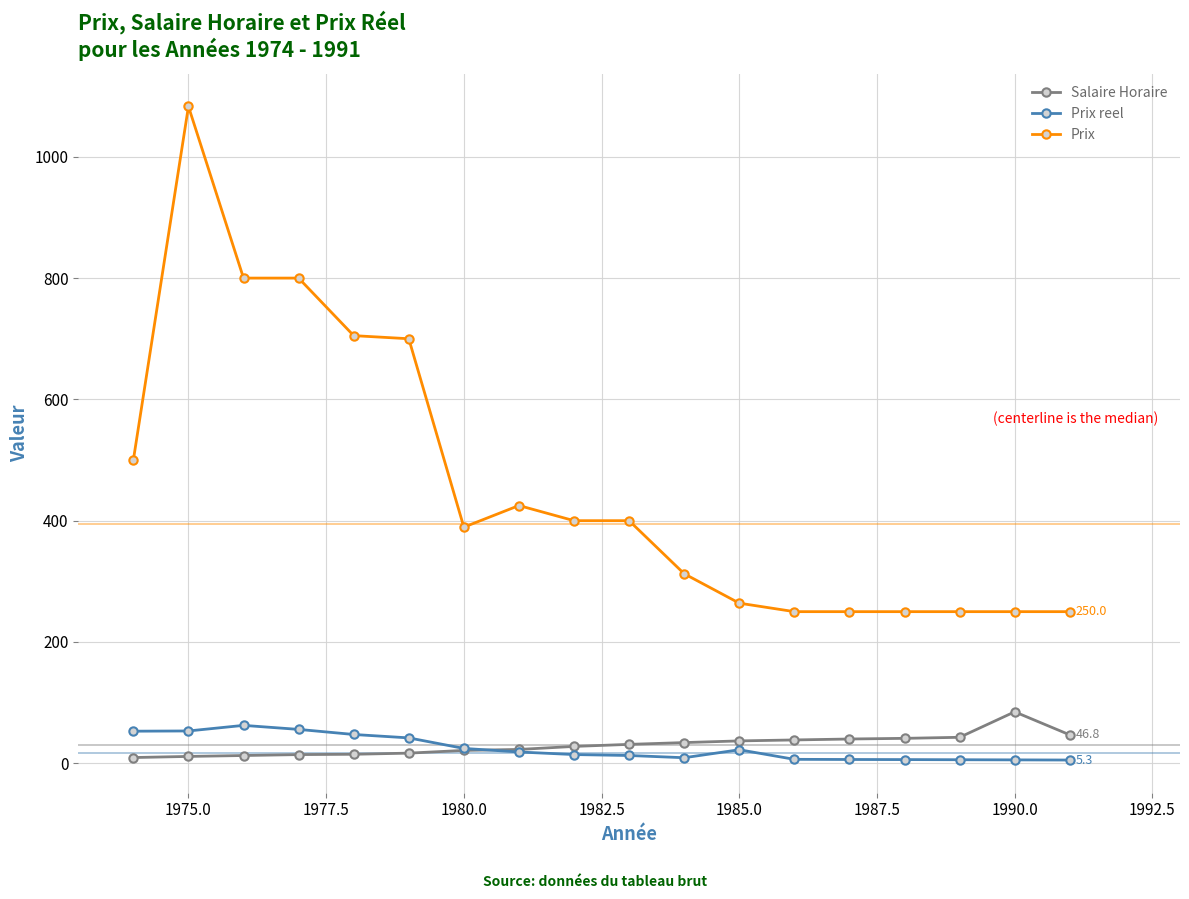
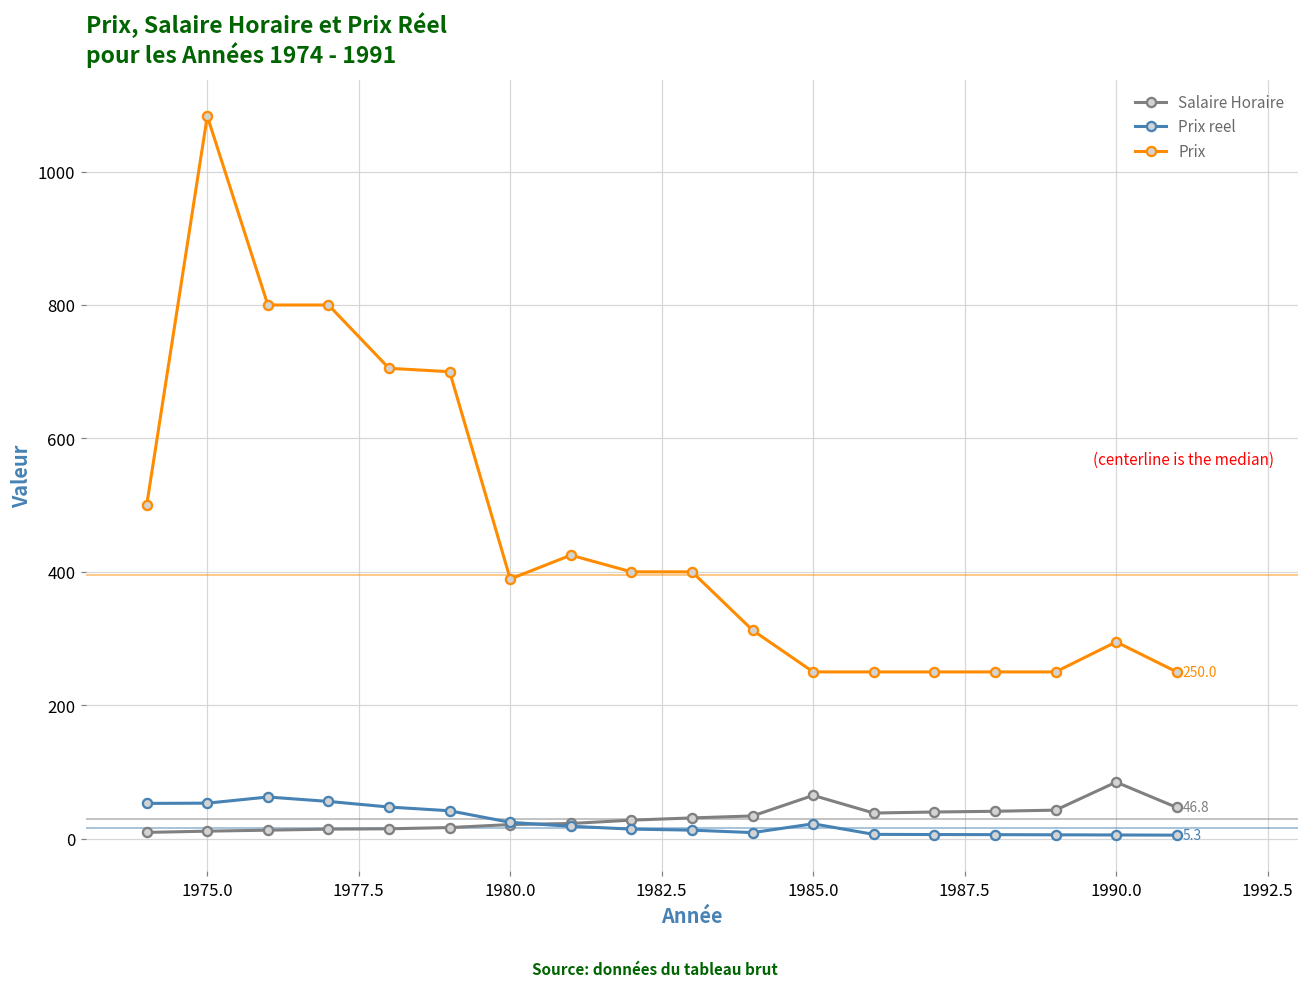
Salaire Horaire, 1985.0: 40 -> 60
Prix, 1985.0: 260 -> 250
Prix, 1990.0: 250 -> 300
